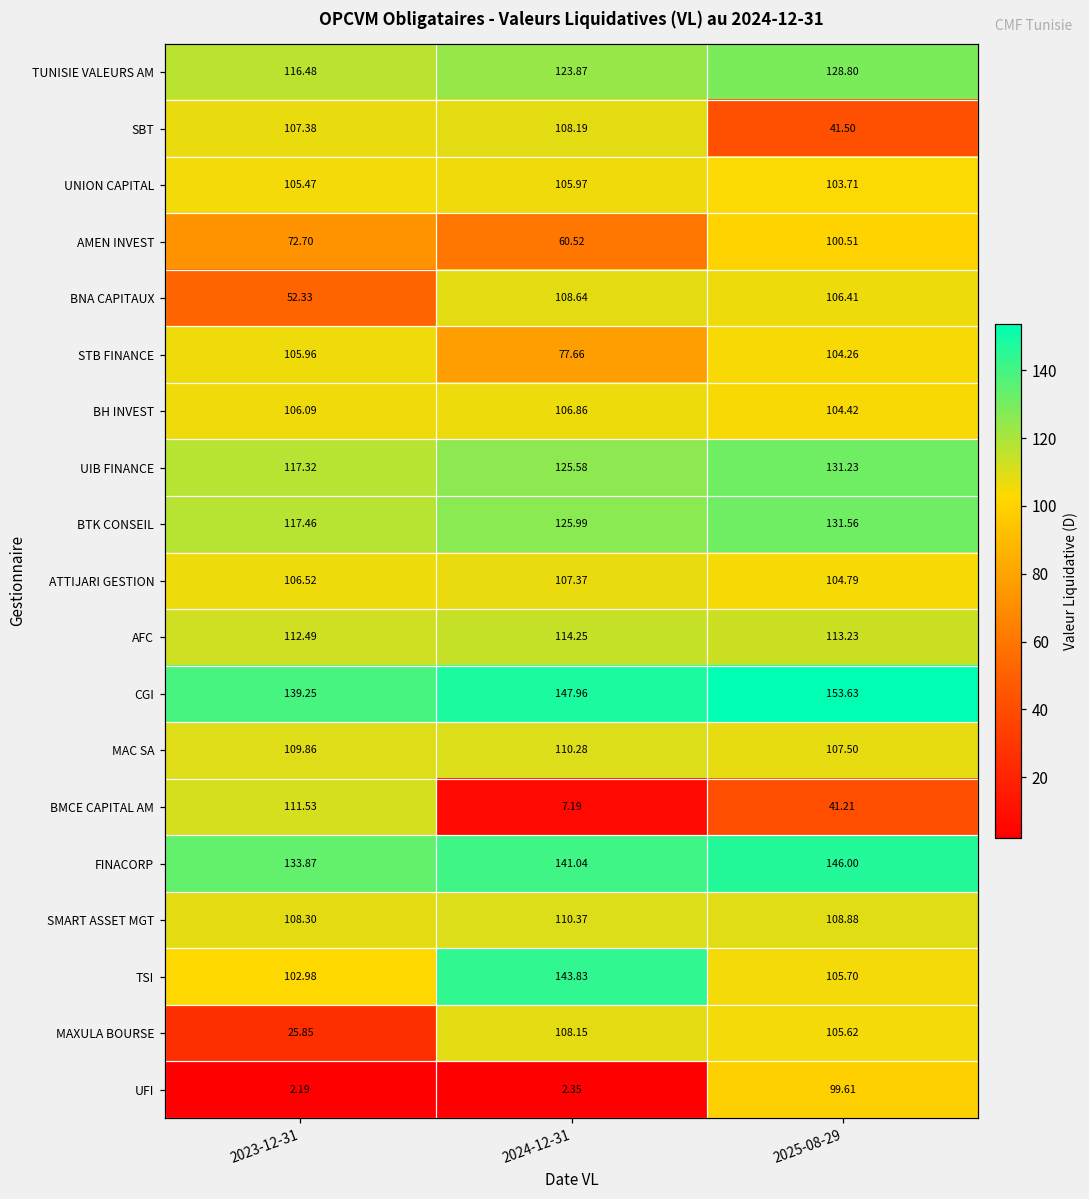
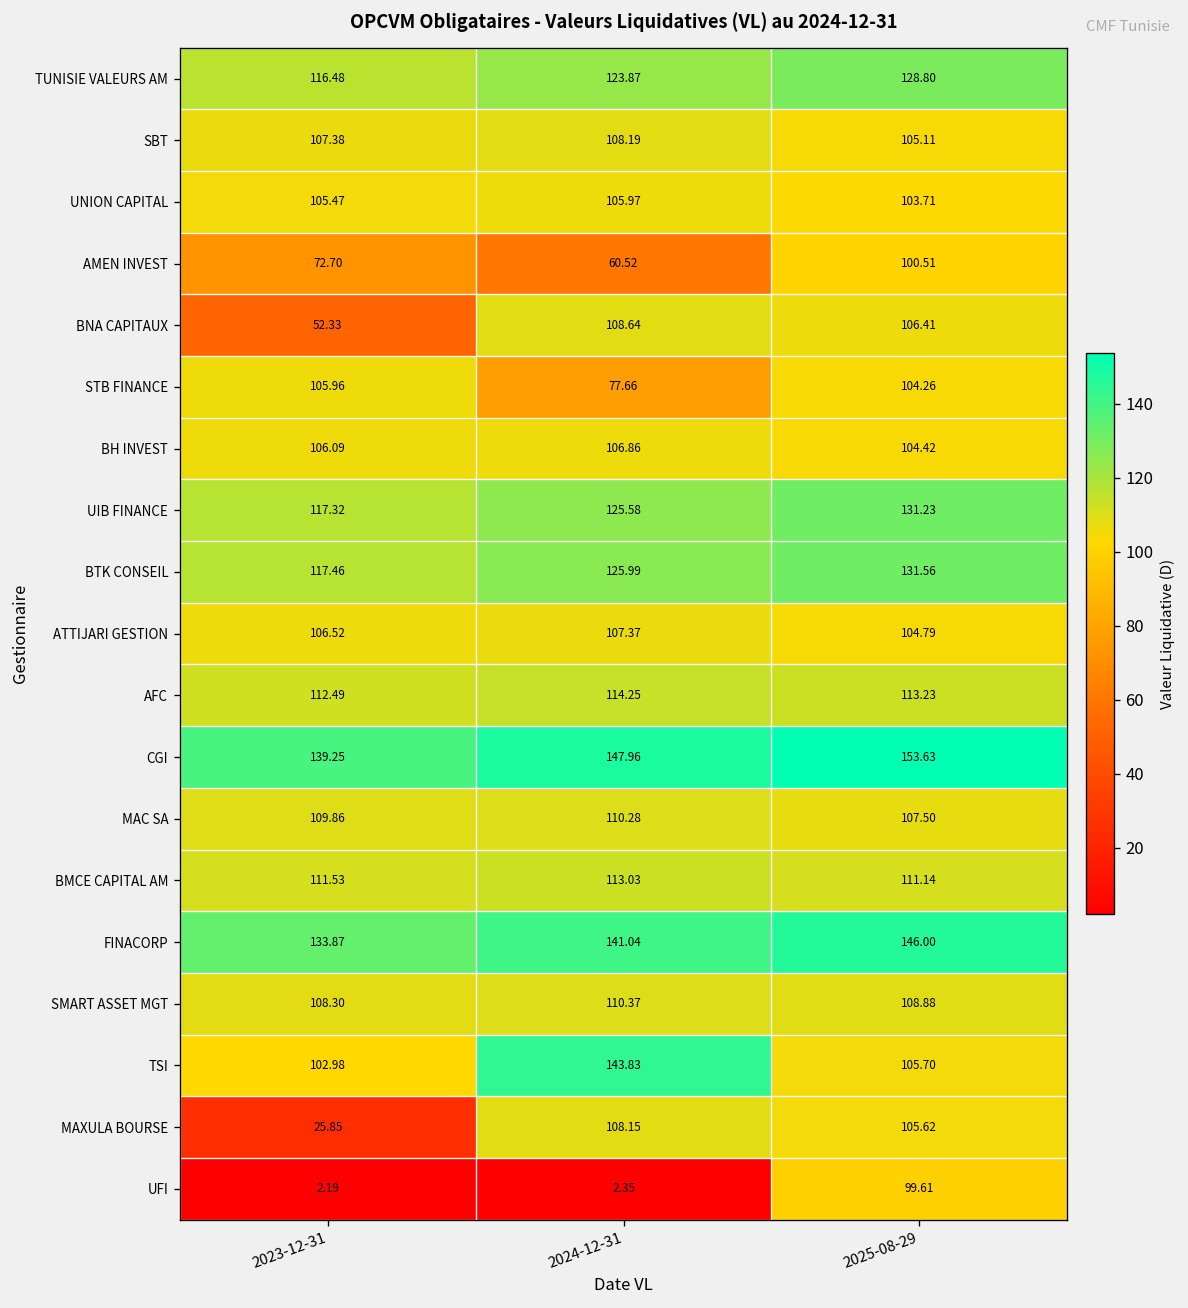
SBT, 2025-08-29: 41.50 -> 105.11
BMCE CAPITAL AM, 2024-12-31: 7.19 -> 113.03
BMCE CAPITAL AM, 2025-08-29: 41.21 -> 111.14
